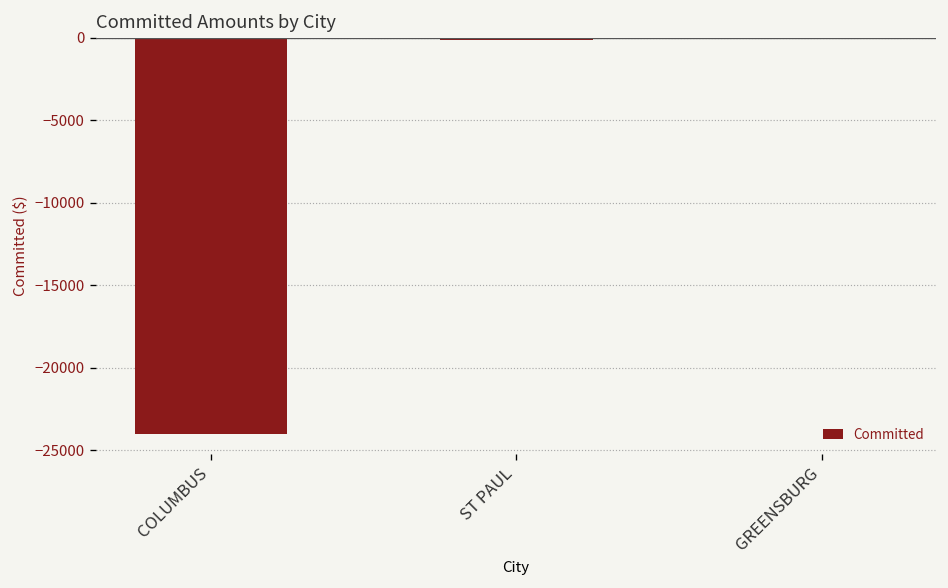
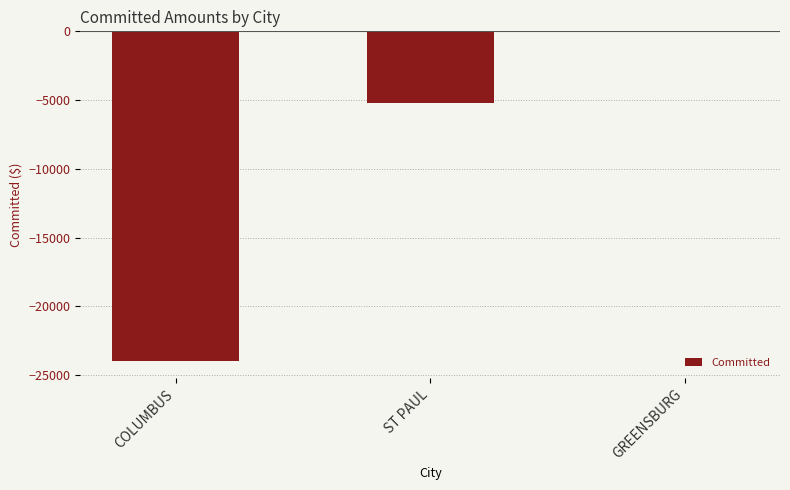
ST PAUL: -100 -> -5200
